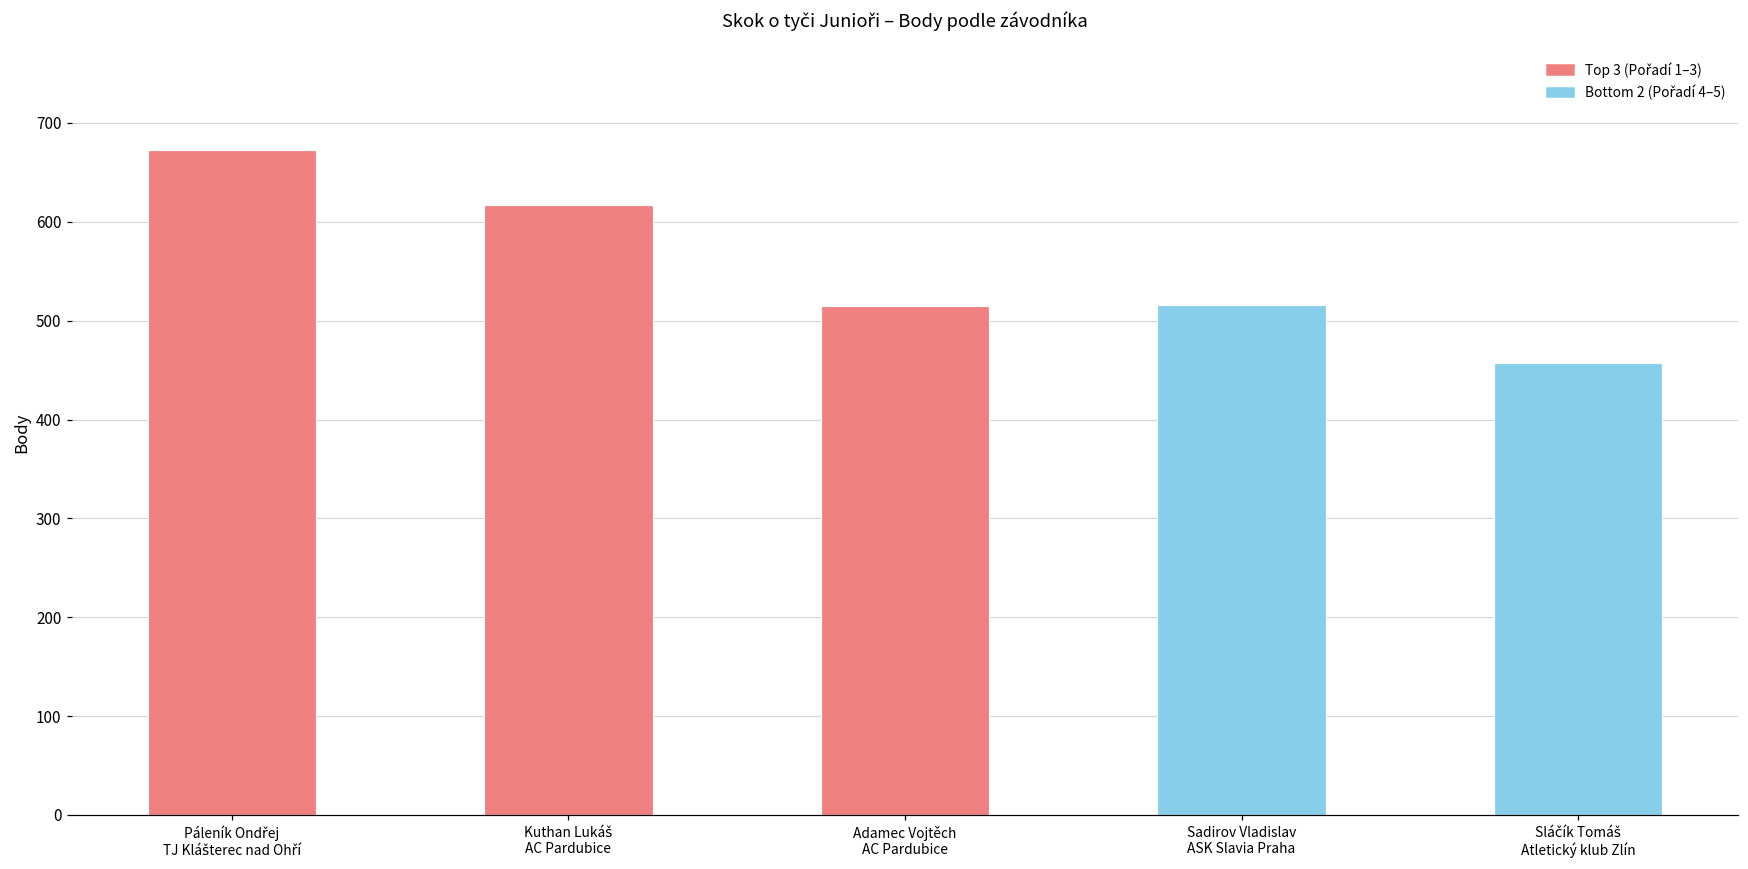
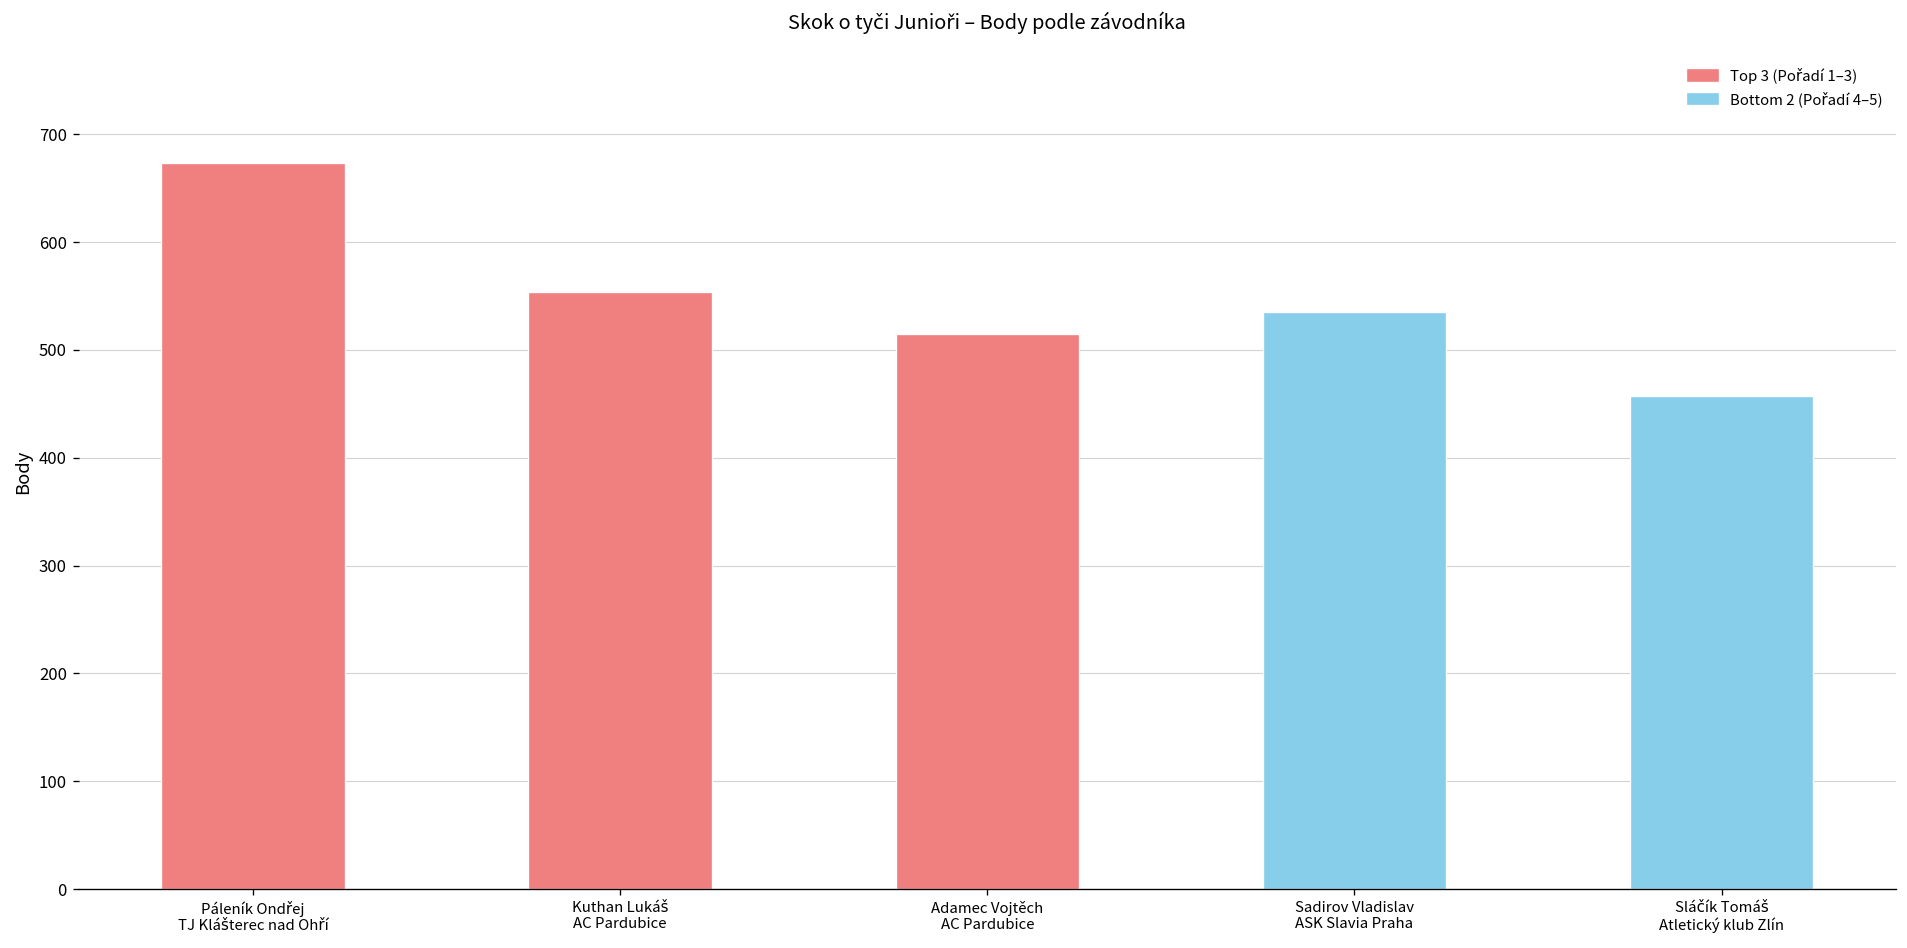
Kuthan Lukáš AC Pardubice: 620 -> 550
Sadirov Vladislav ASK Slavia Praha: 520 -> 540
